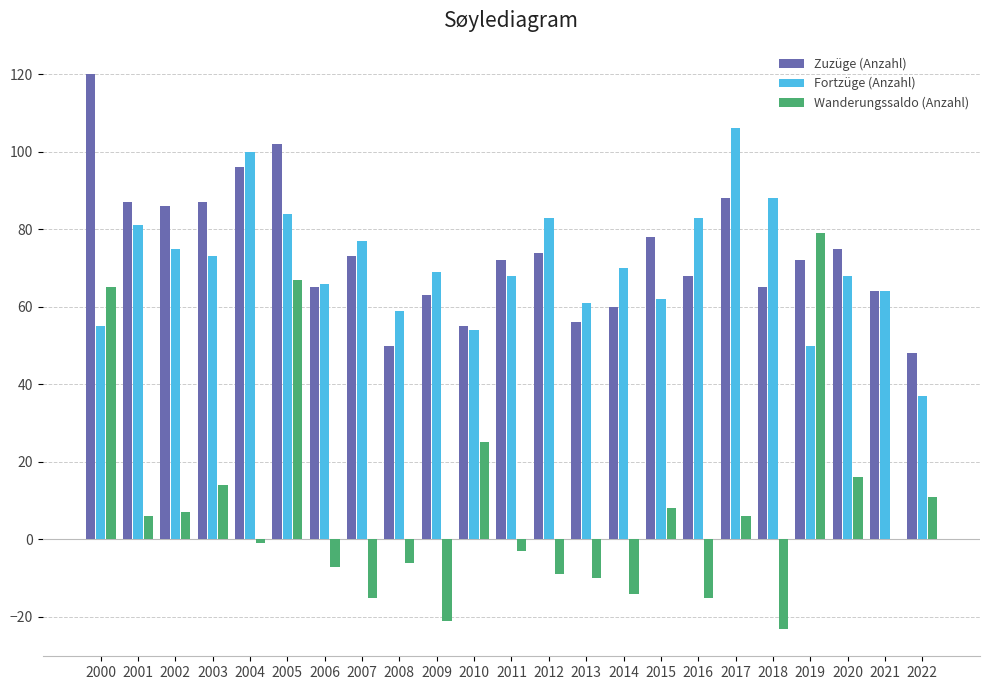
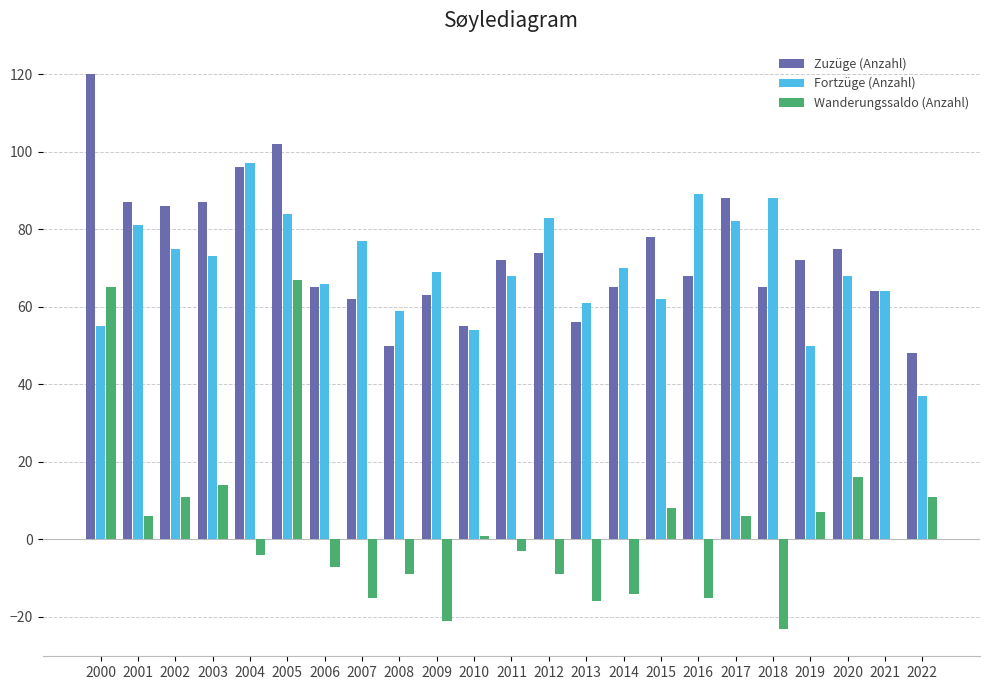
Wanderungssaldo (Anzahl), 2002: 7 -> 11
Fortzüge (Anzahl), 2004: 100 -> 97
Wanderungssaldo (Anzahl), 2004: -1 -> -4
Zuzüge (Anzahl), 2007: 73 -> 62
Wanderungssaldo (Anzahl), 2008: -6 -> -9
Wanderungssaldo (Anzahl), 2010: 25 -> 1
Wanderungssaldo (Anzahl), 2013: -10 -> -16
Zuzüge (Anzahl), 2014: 60 -> 65
Fortzüge (Anzahl), 2016: 83 -> 89
Fortzüge (Anzahl), 2017: 106 -> 82
Wanderungssaldo (Anzahl), 2019: 79 -> 7
